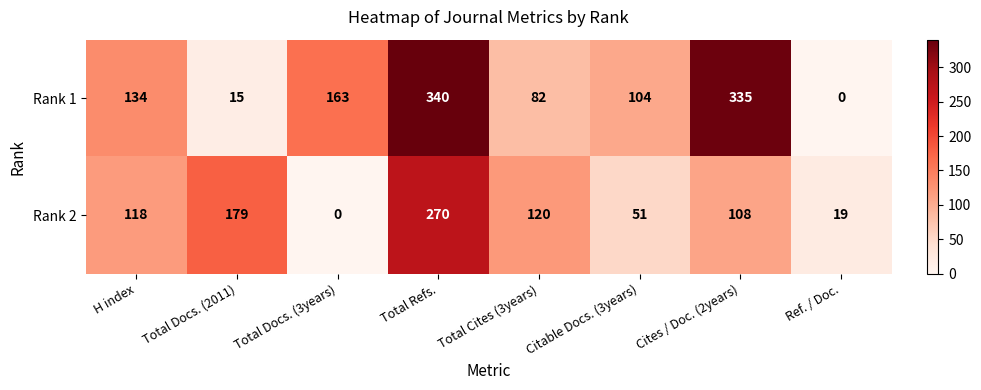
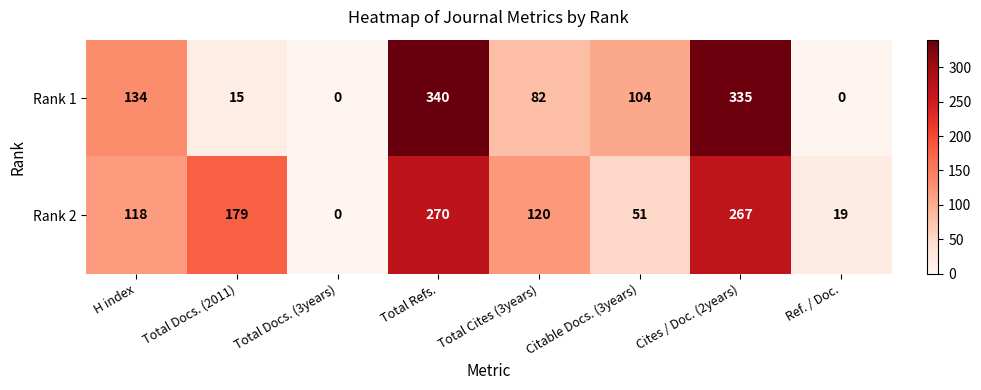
Rank 1, Total Docs. (3years): 163 -> 0
Rank 2, Cites / Doc. (2years): 108 -> 267
